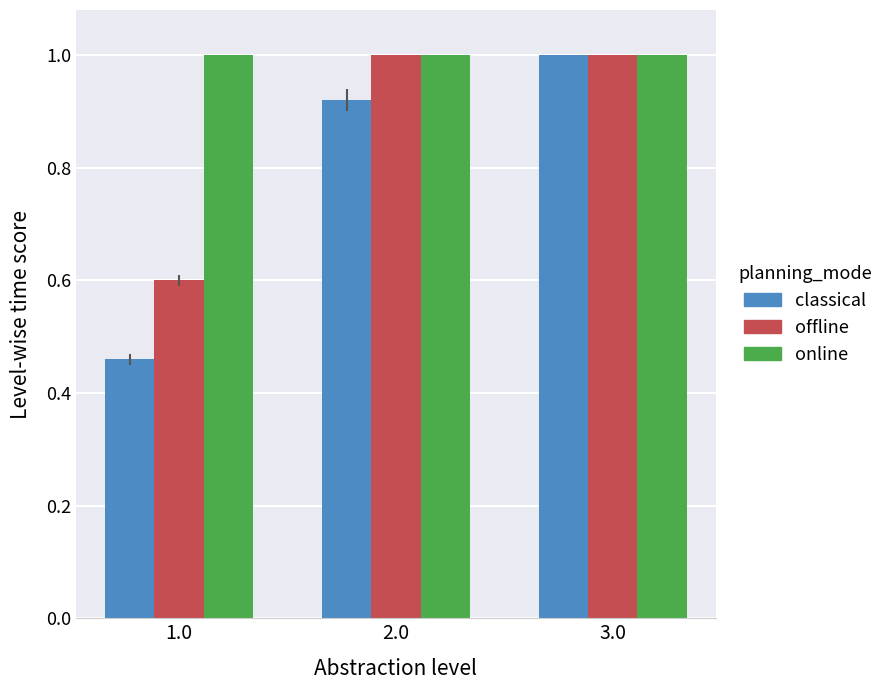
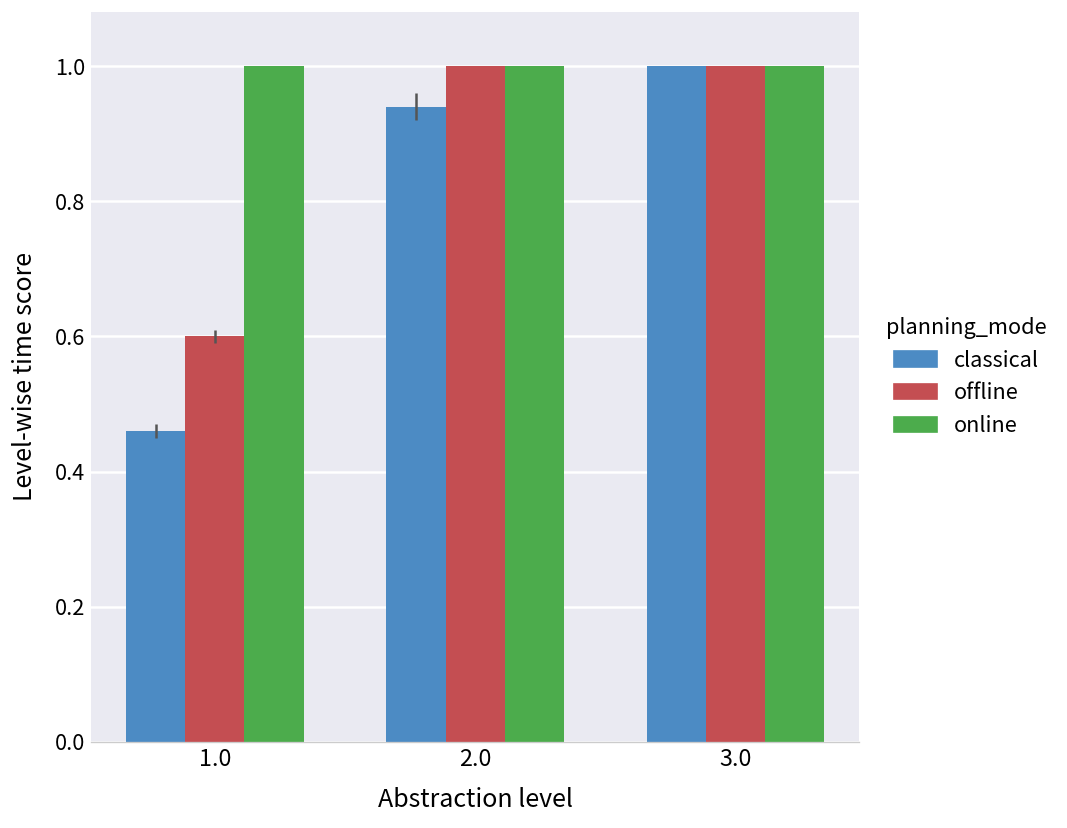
classical, 2.0: 0.92 -> 0.94
